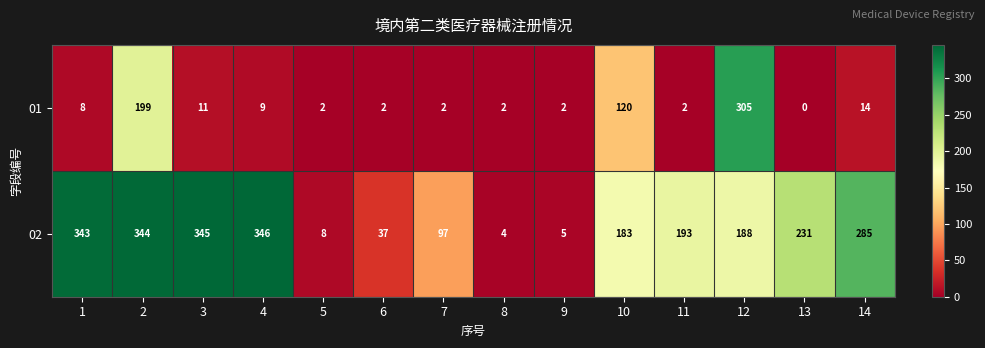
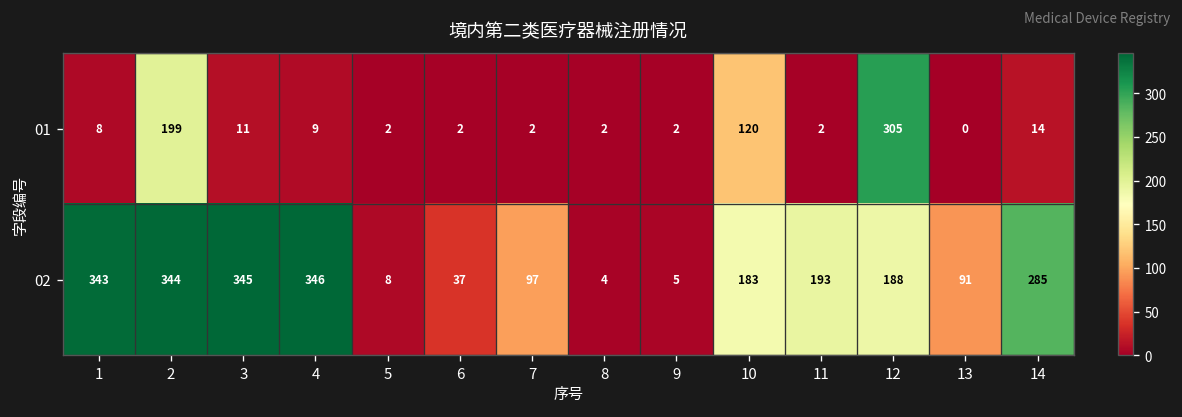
02, 13: 231 -> 91
